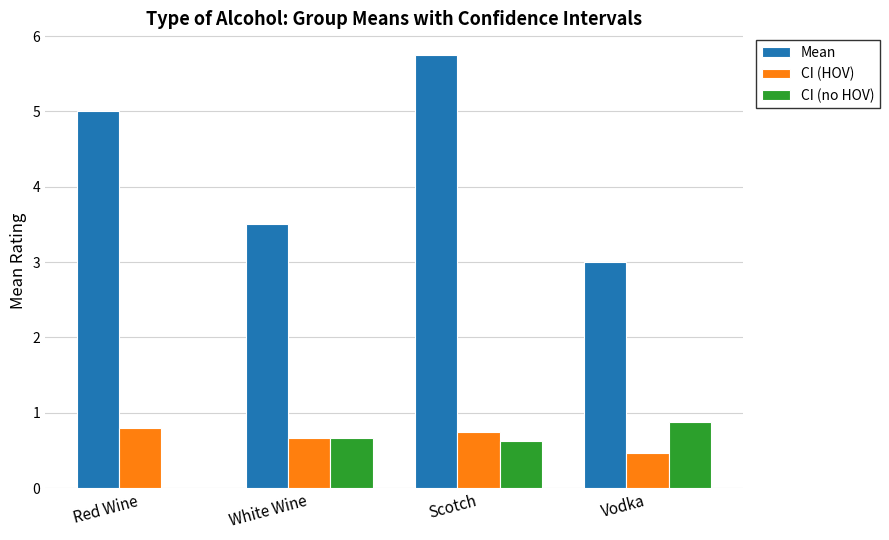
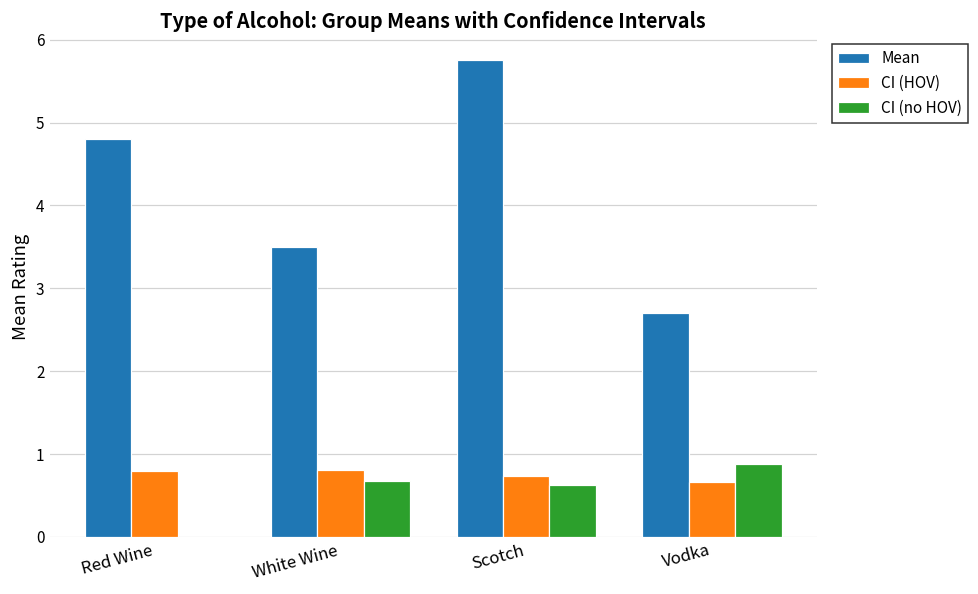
Mean, Red Wine: 5.0 -> 4.8
CI (HOV), White Wine: 0.7 -> 0.8
Mean, Vodka: 3.0 -> 2.7
CI (HOV), Vodka: 0.5 -> 0.7
